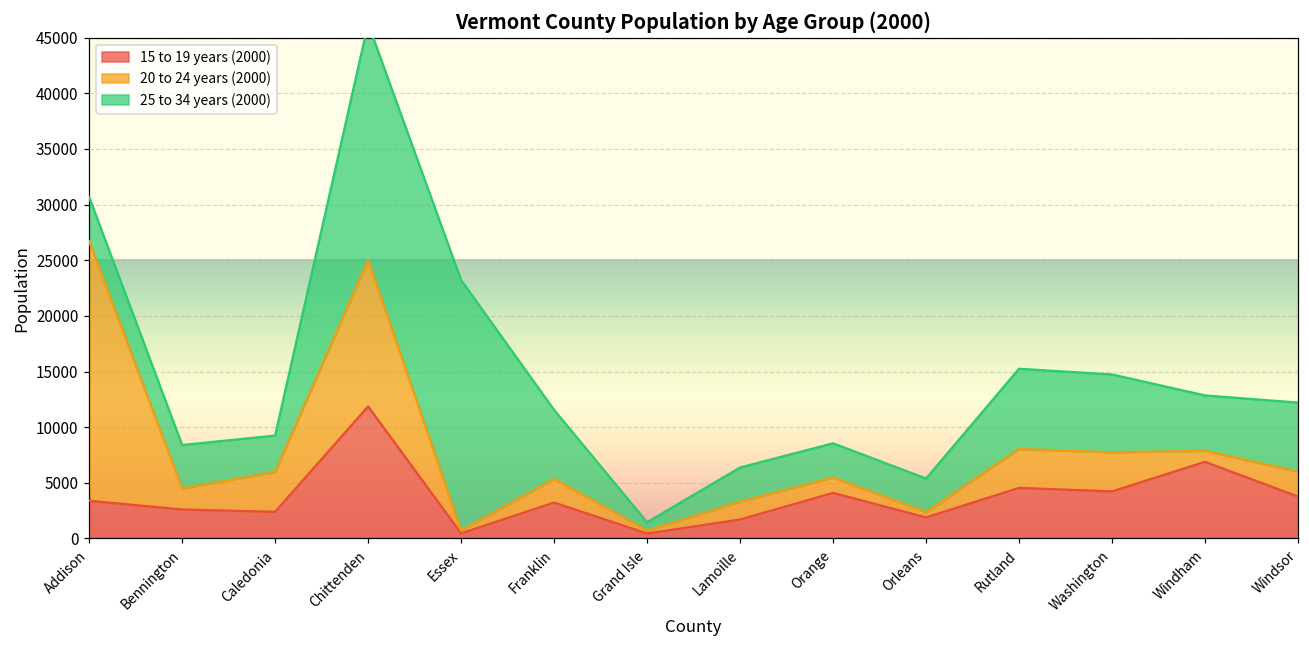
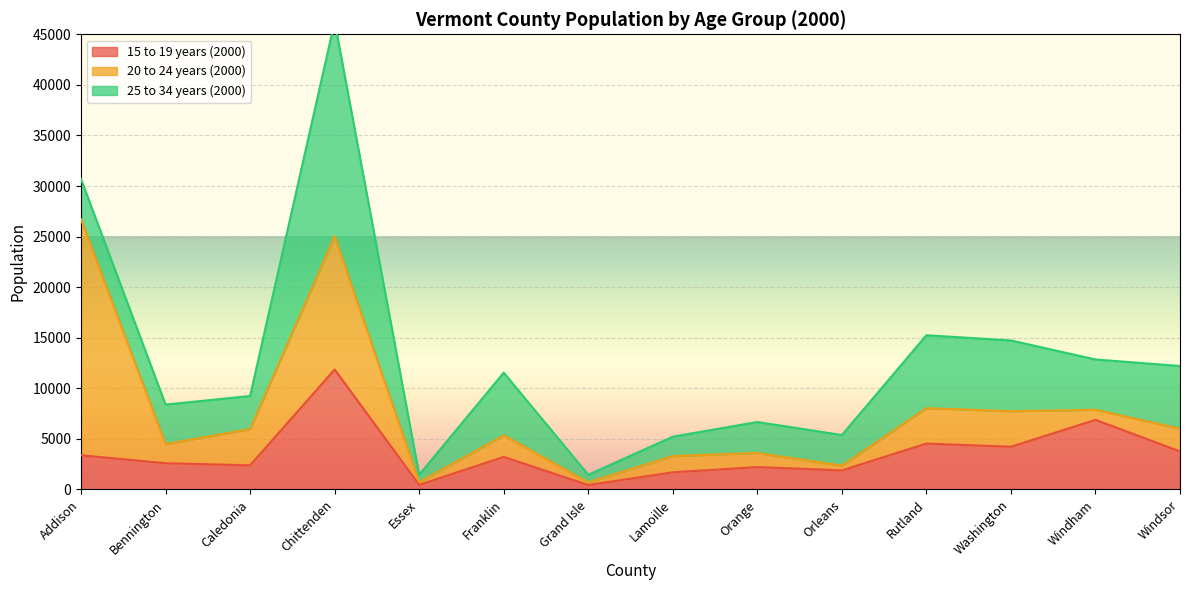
25 to 34 years (2000), Essex: 22500 -> 700
25 to 34 years (2000), Lamoille: 3100 -> 1900
15 to 19 years (2000), Orange: 4100 -> 2200
